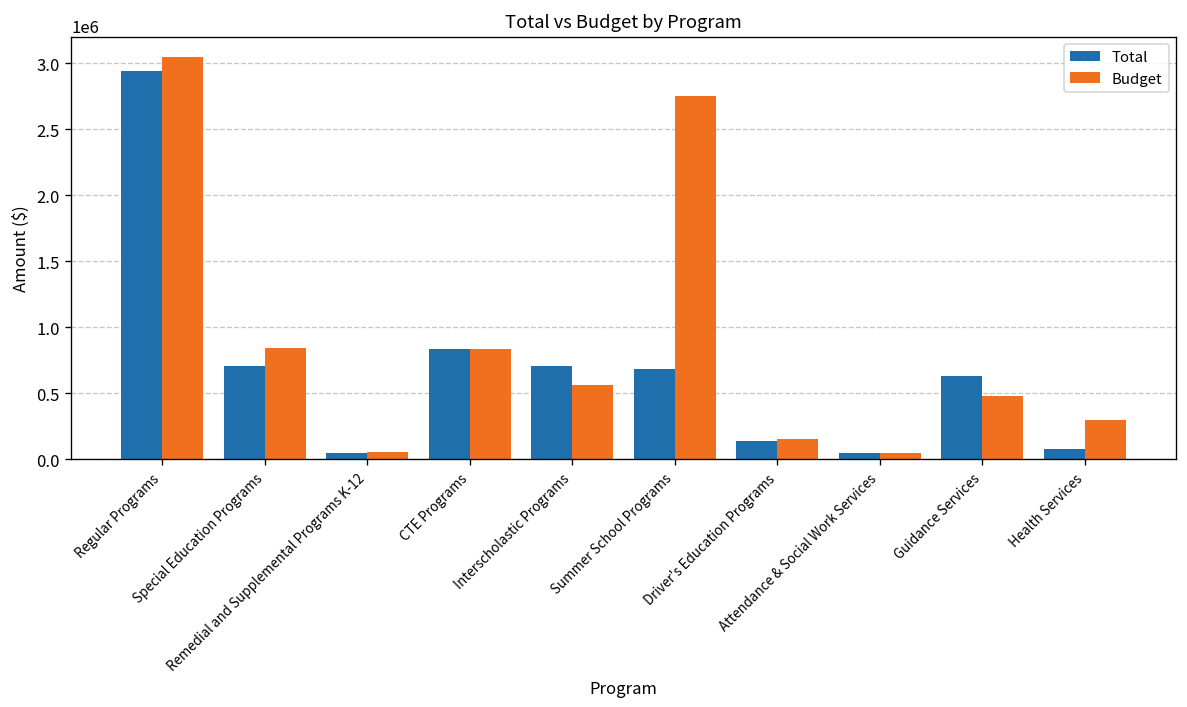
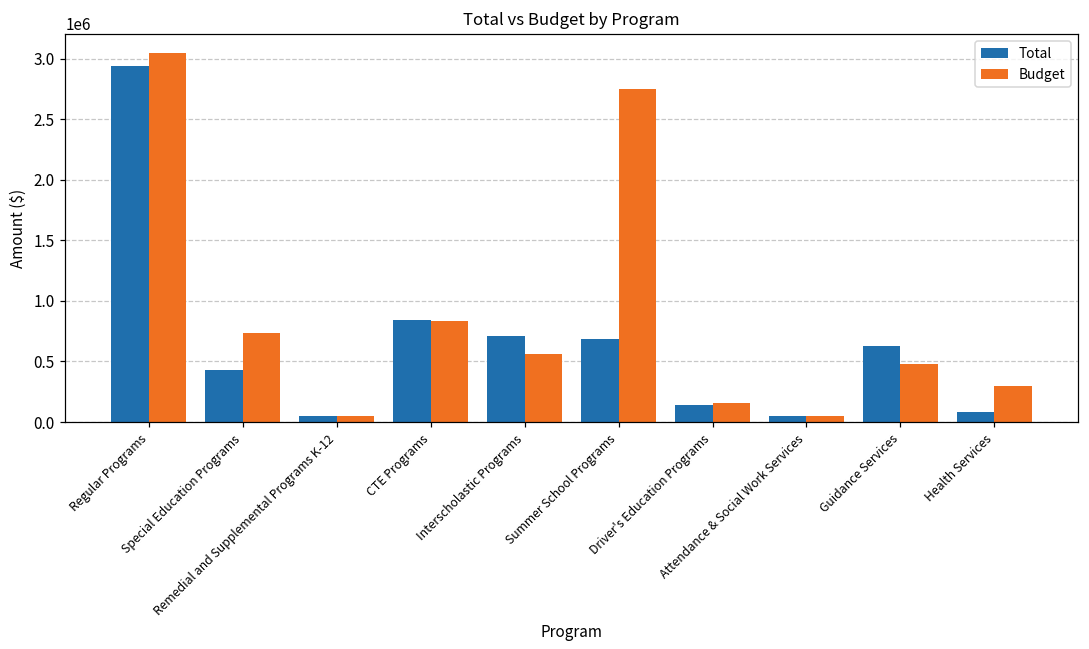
Total, Special Education Programs: 700000 -> 430000
Budget, Special Education Programs: 840000 -> 730000
